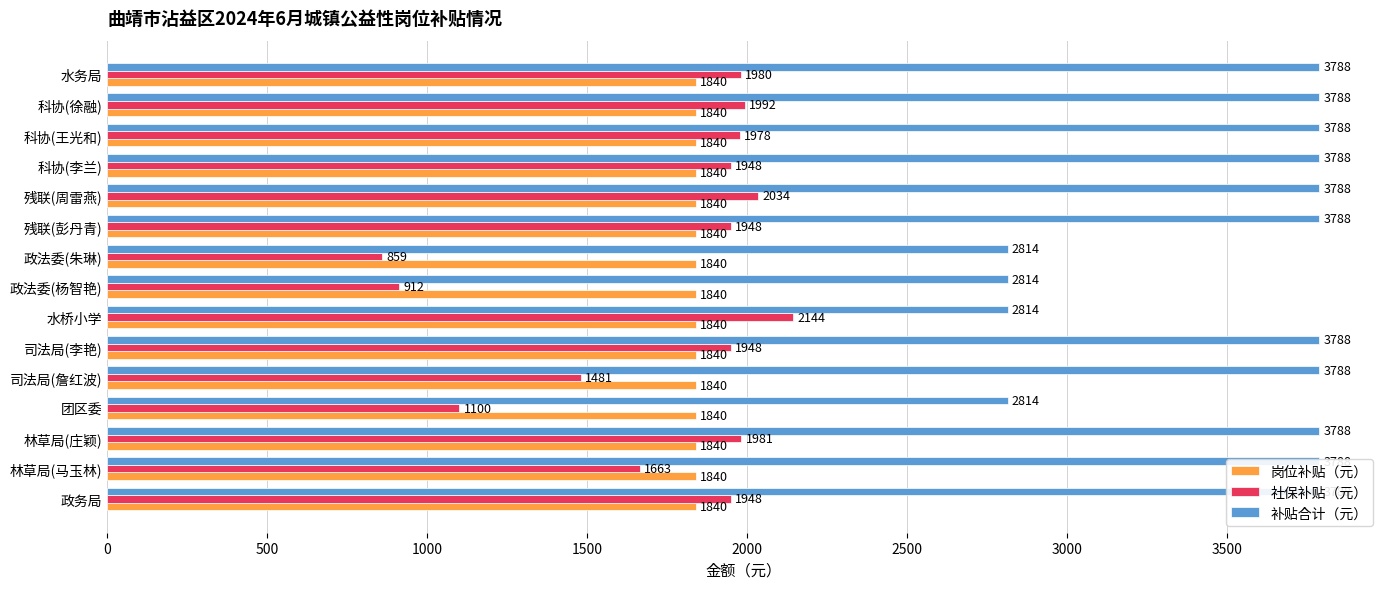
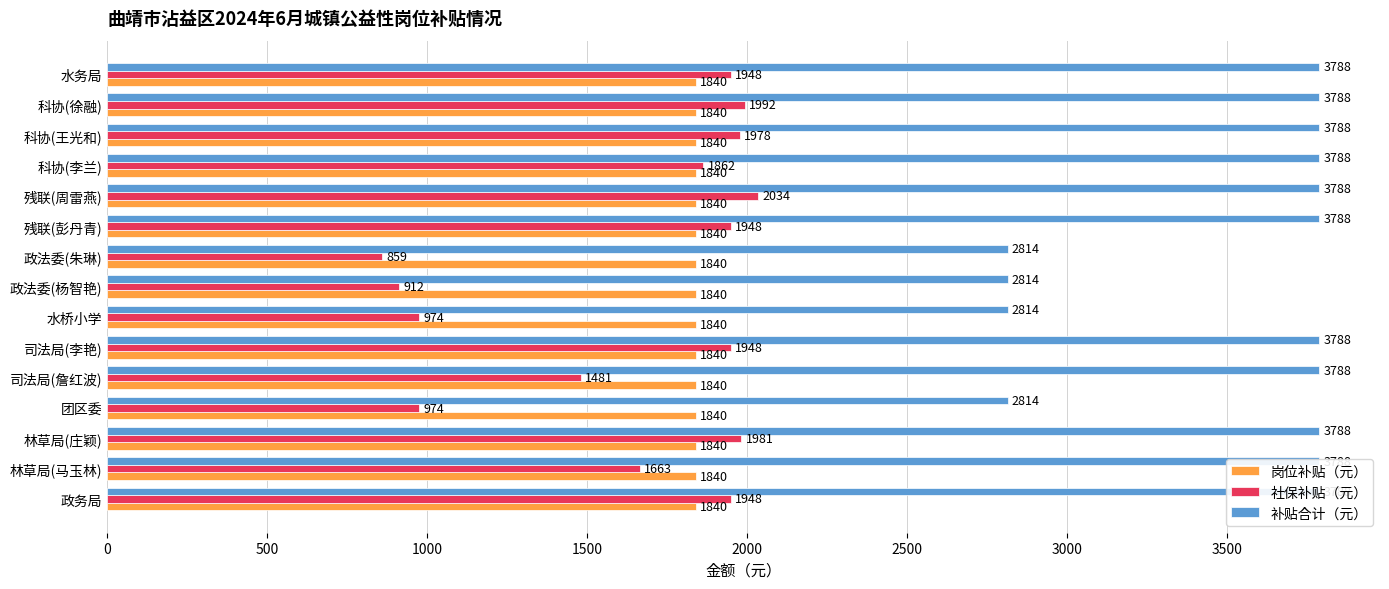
社保补贴（元）, 水务局: 1980 -> 1948
社保补贴（元）, 科协(李兰): 1948 -> 1862
社保补贴（元）, 水桥小学: 2144 -> 974
社保补贴（元）, 团区委: 1100 -> 974
